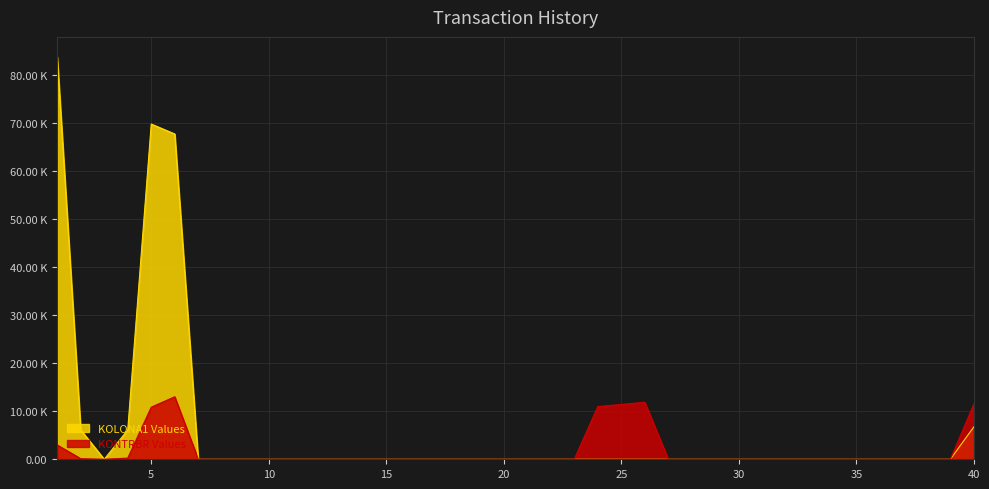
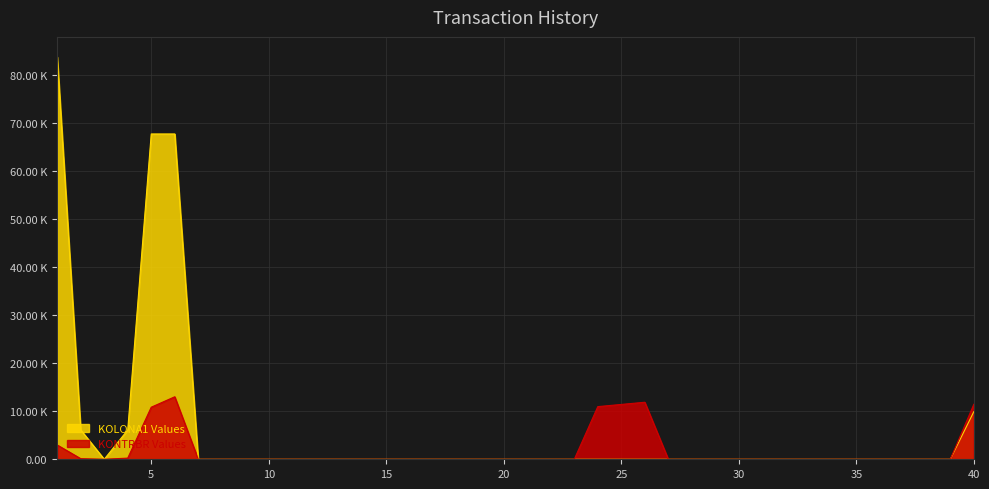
KOLONA1 Values, 5: 70000 -> 68000
KOLONA1 Values, 40: 7000 -> 10000
